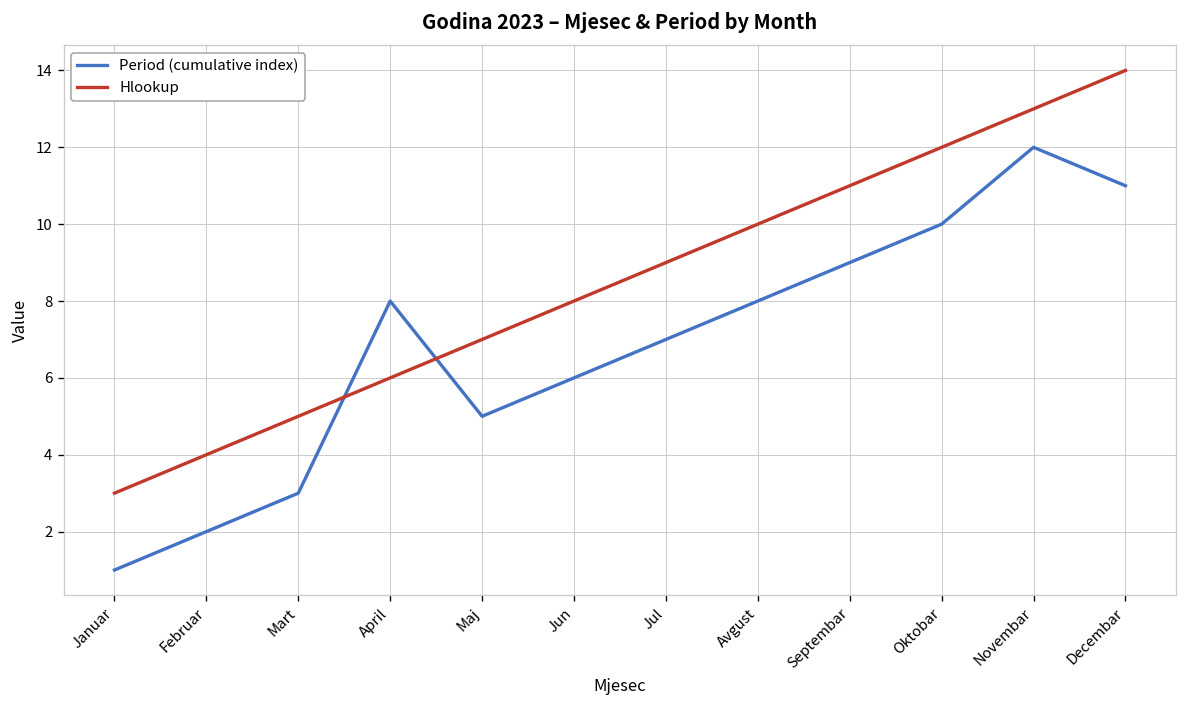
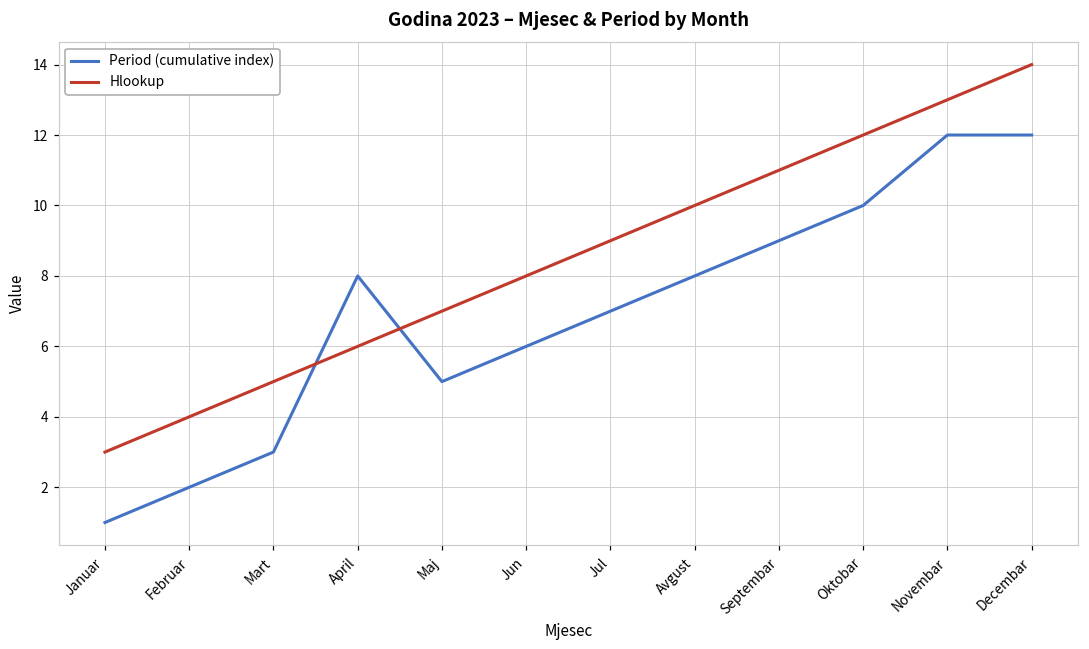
Period (cumulative index), Decembar: 11 -> 12
